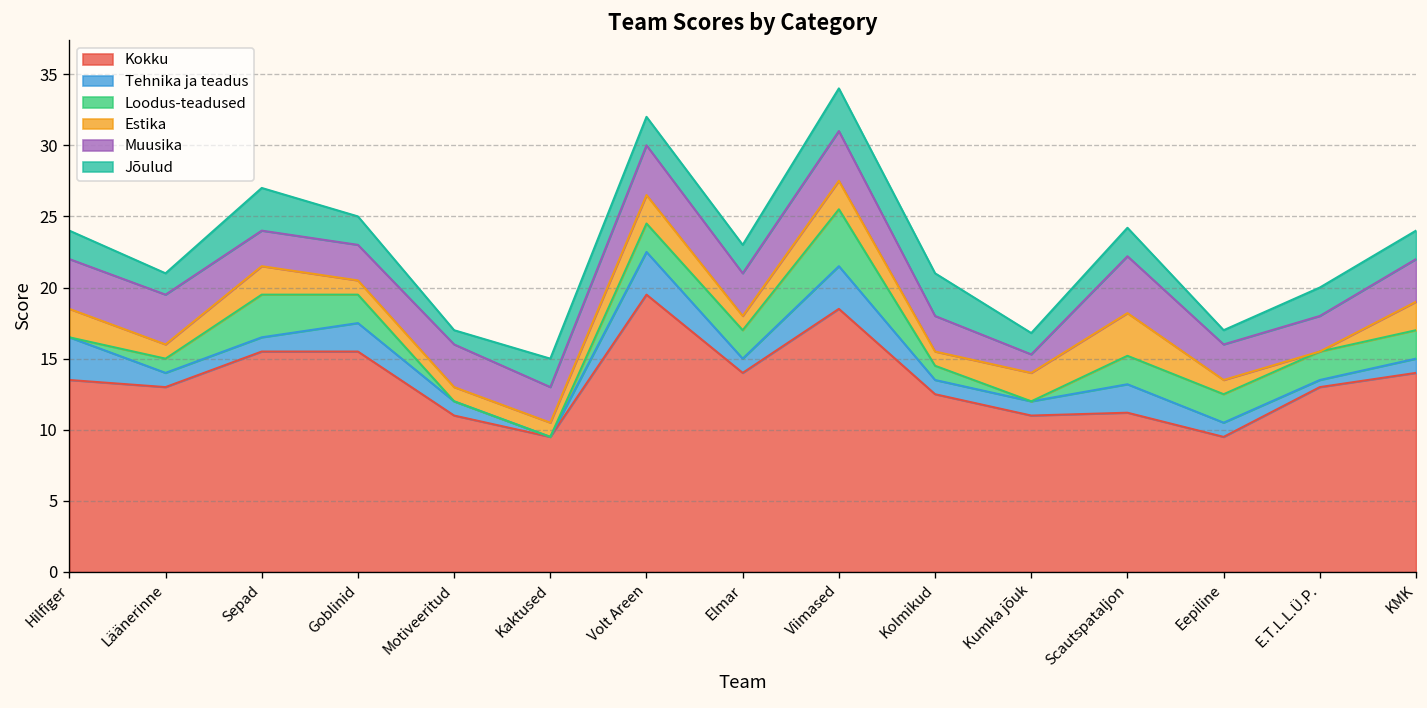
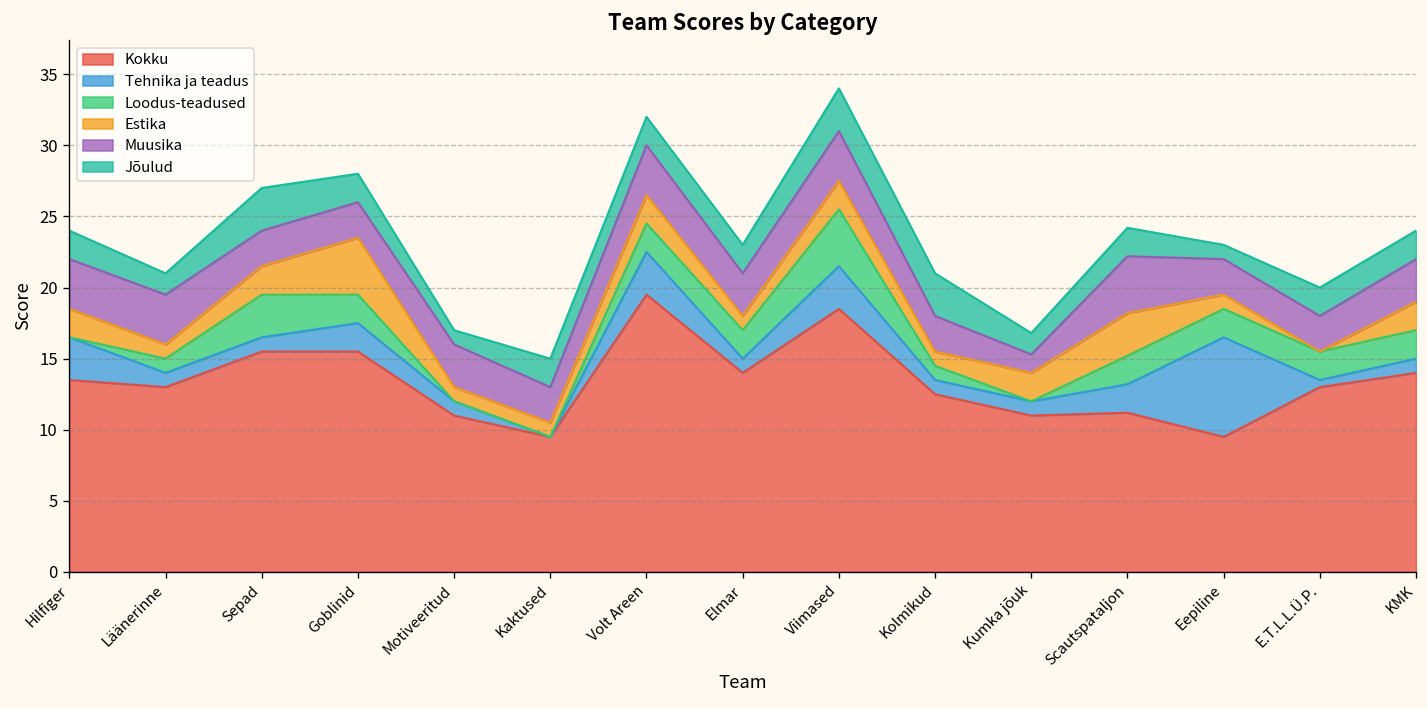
Estika, Goblinid: 1 -> 4
Tehnika ja teadus, Eepiline: 1 -> 7
